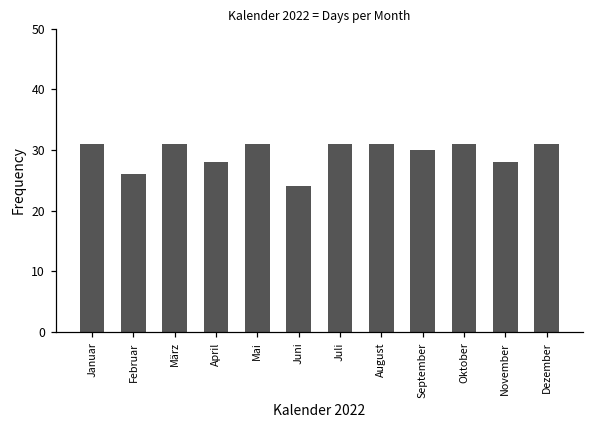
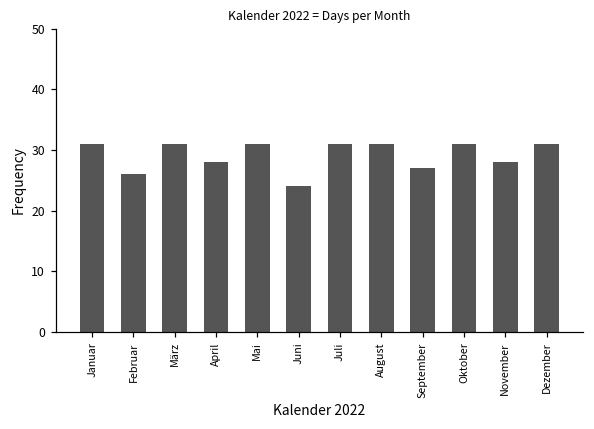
September: 30 -> 27
